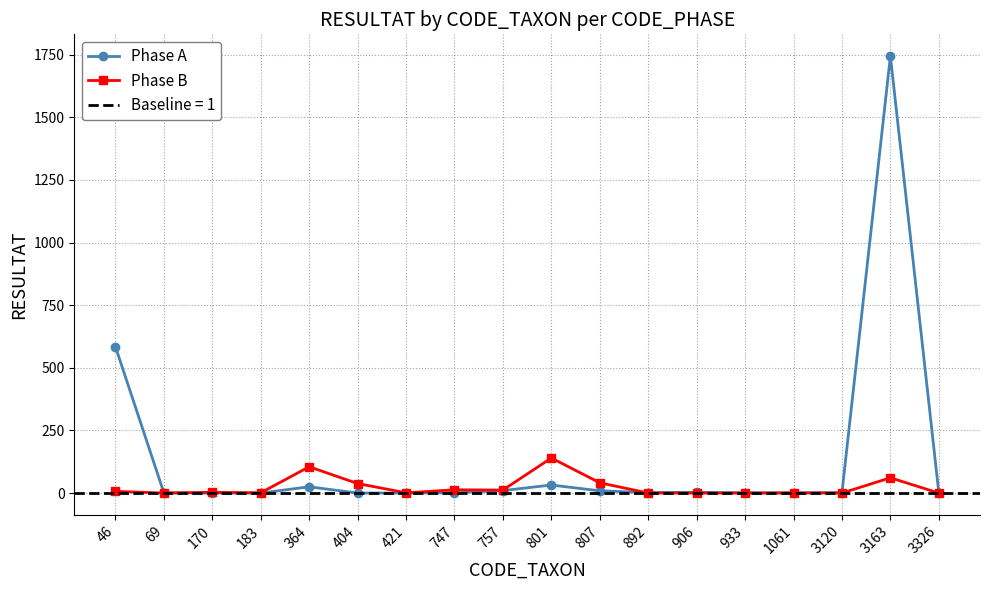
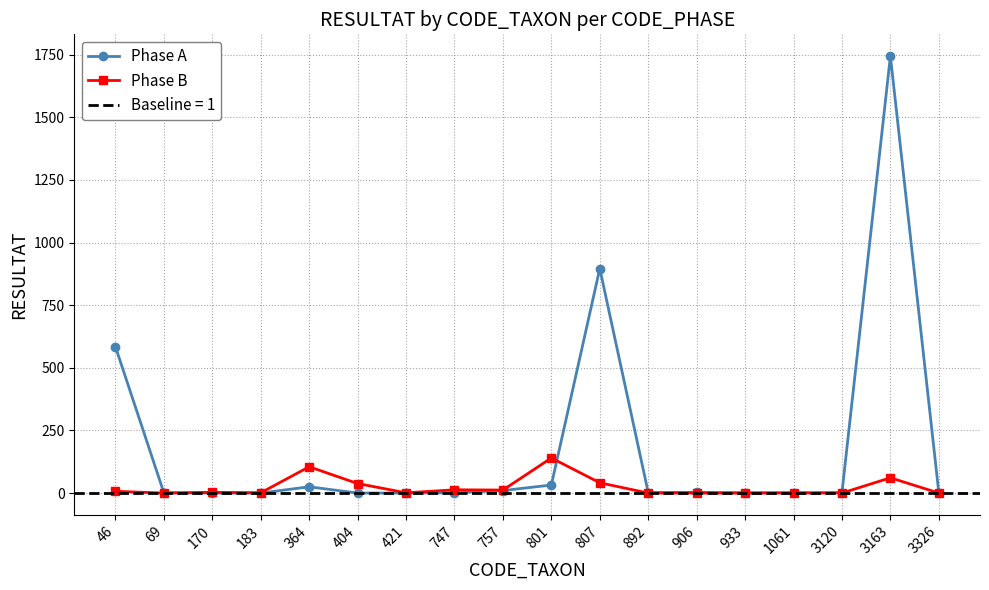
Phase A, 807: 10 -> 900
